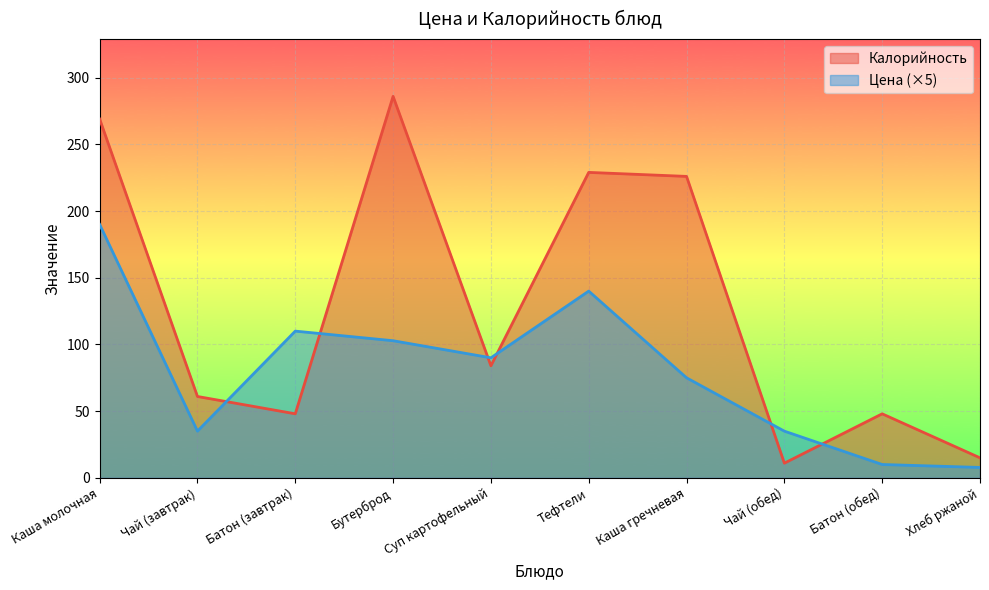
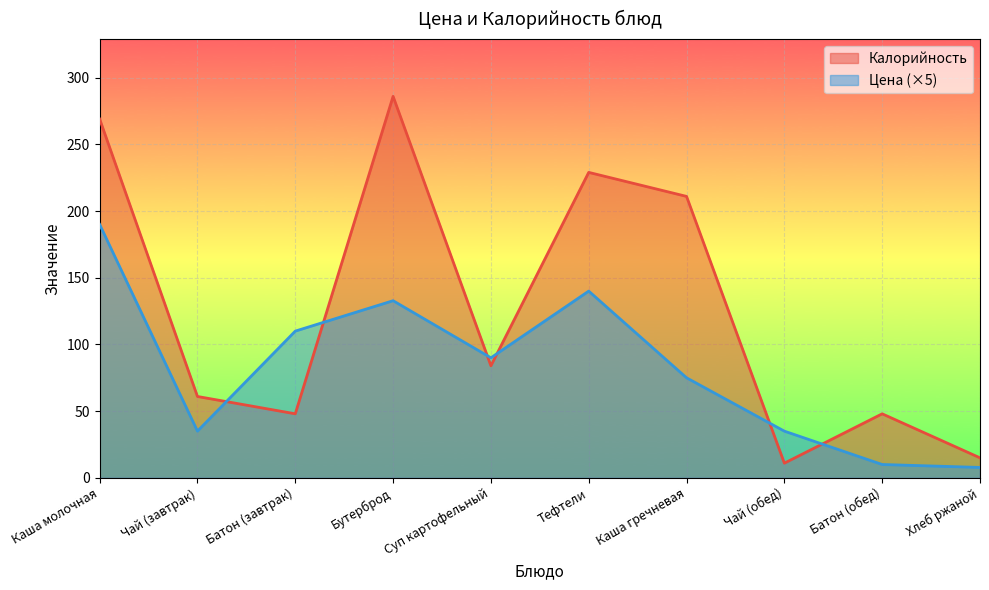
Цена (×5), Бутерброд: 103 -> 133
Калорийность, Каша гречневая: 226 -> 211
